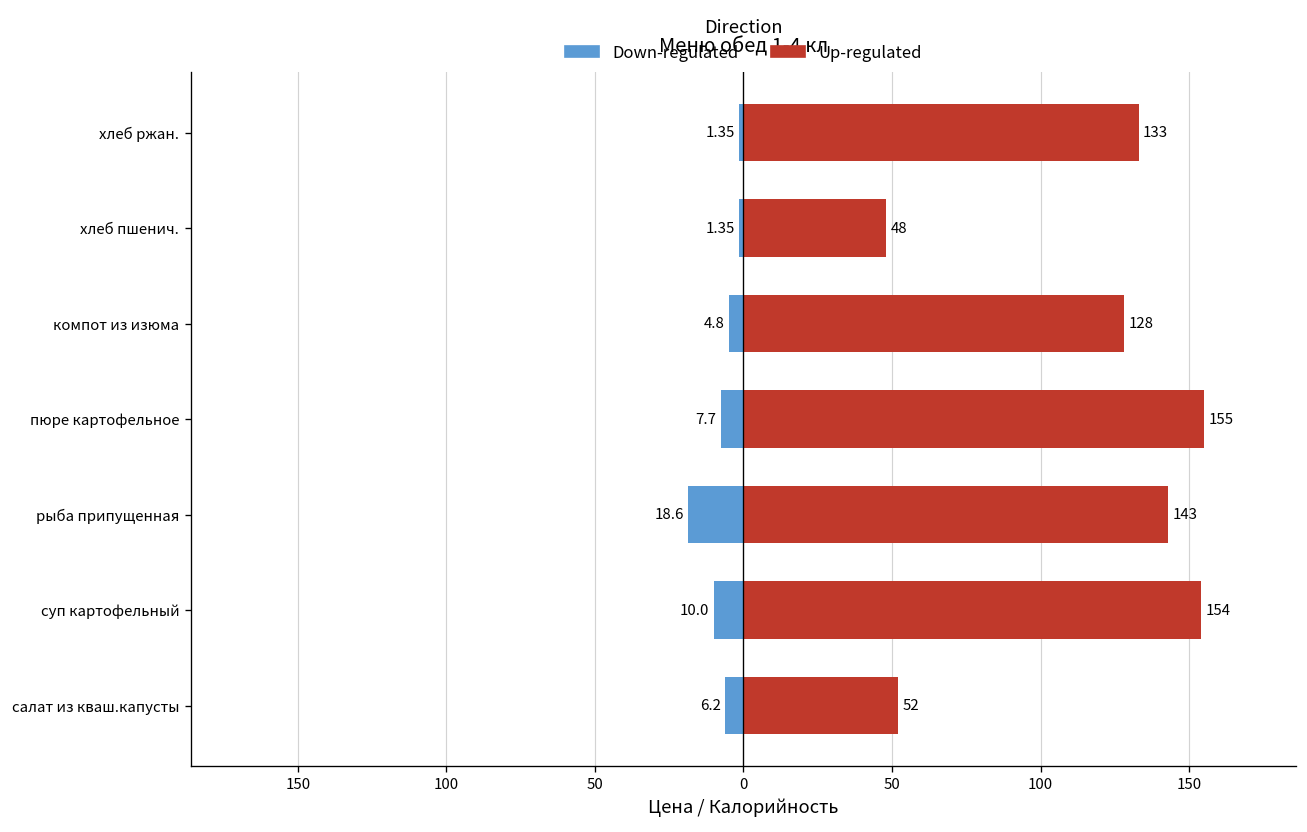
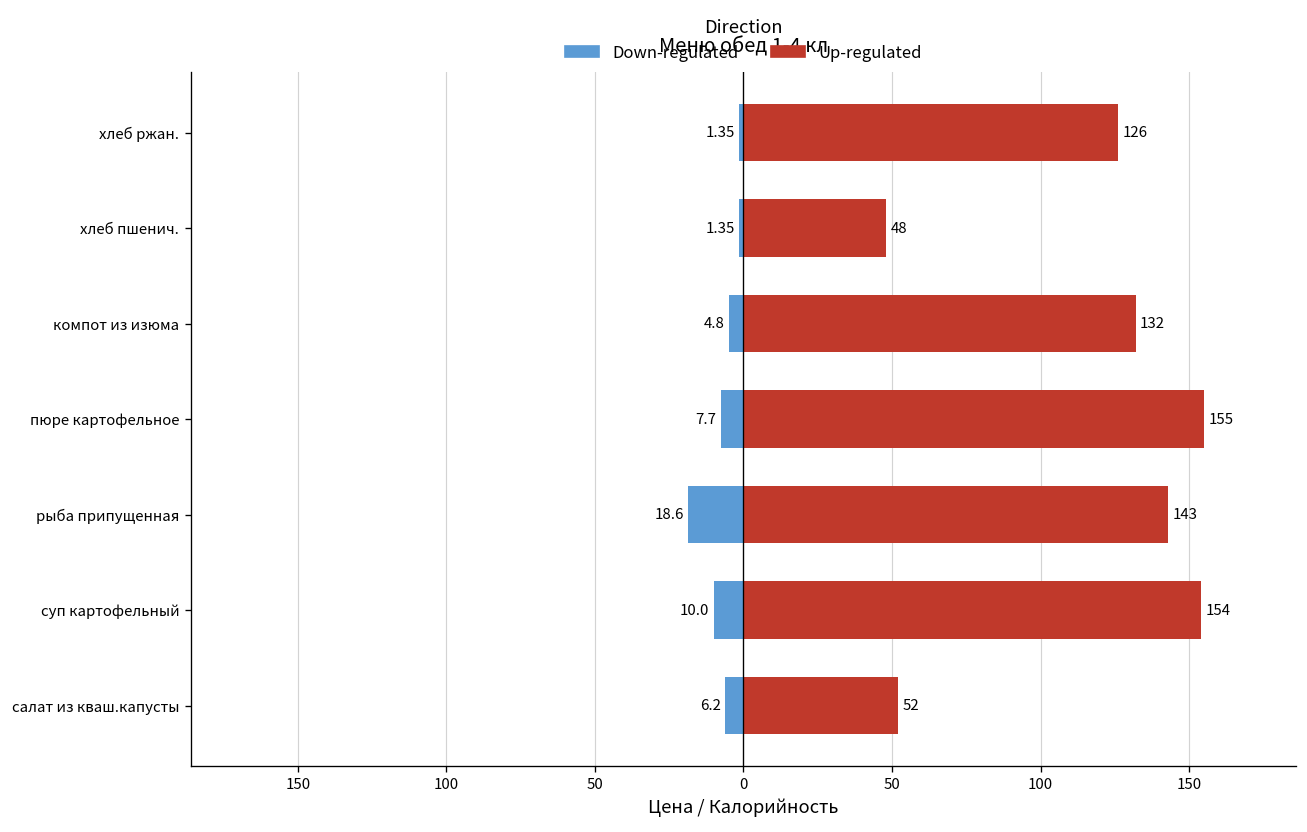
Up-regulated, хлеб ржан.: 133 -> 126
Up-regulated, компот из изюма: 128 -> 132
